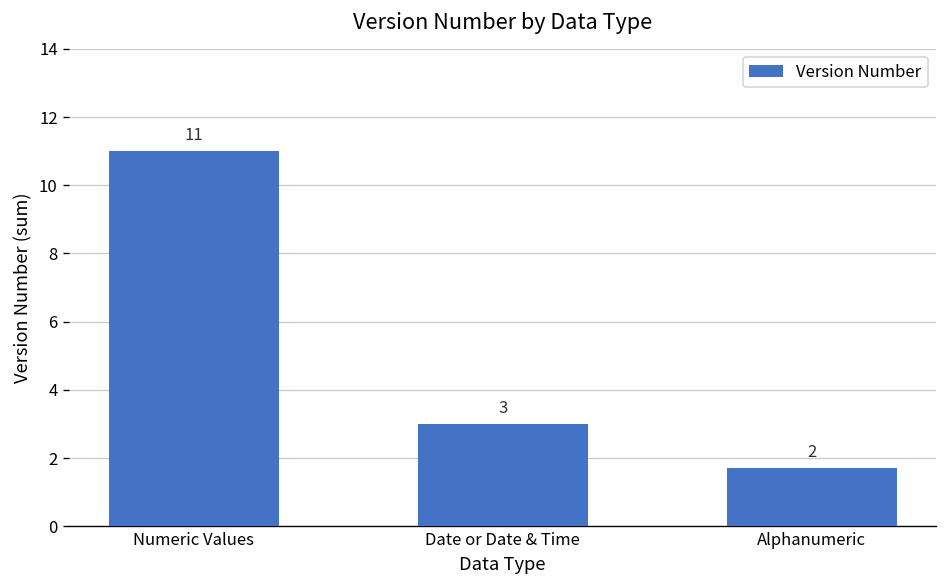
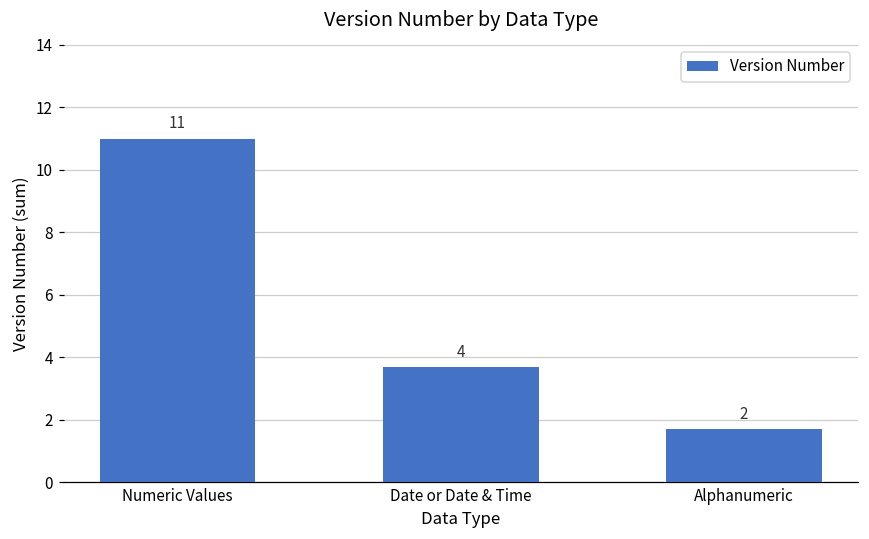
Date or Date & Time: 3 -> 4
